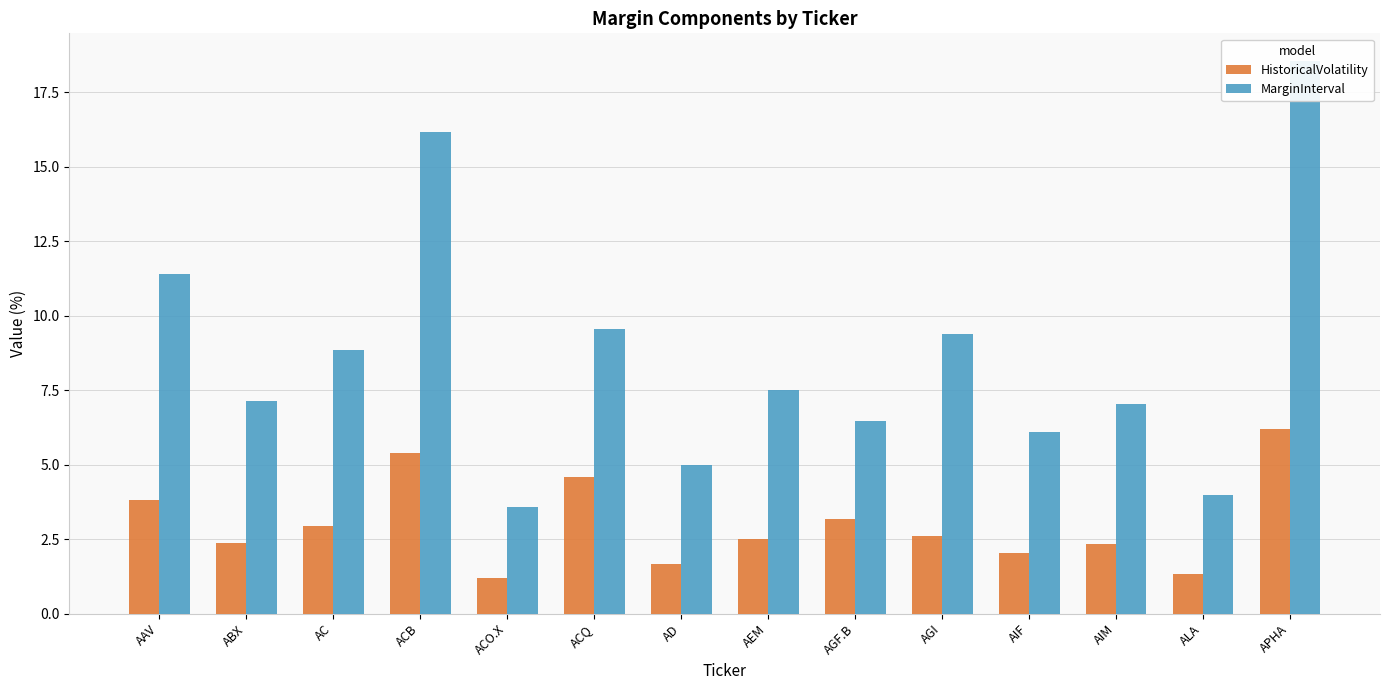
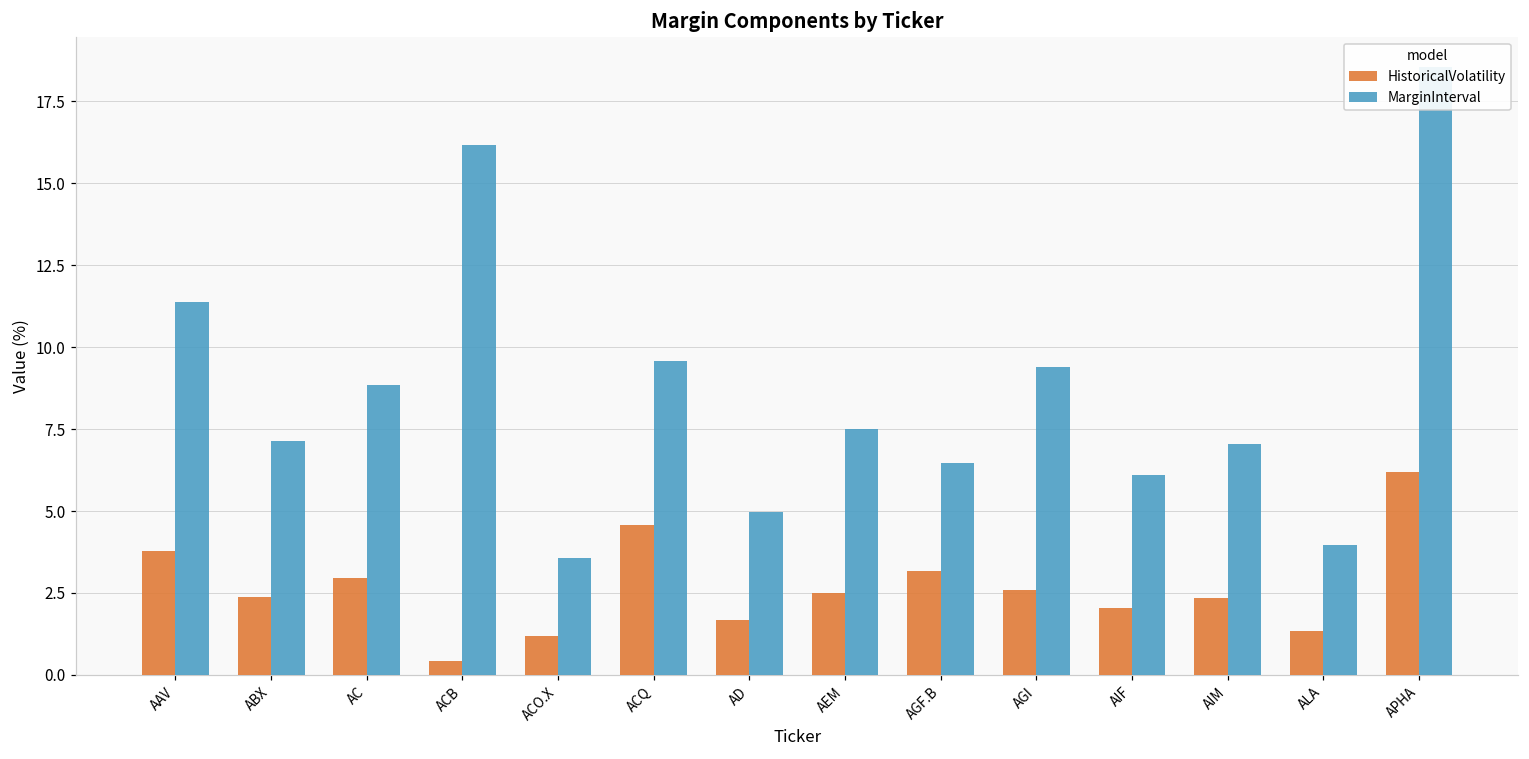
HistoricalVolatility, ACB: 5.4 -> 0.4
